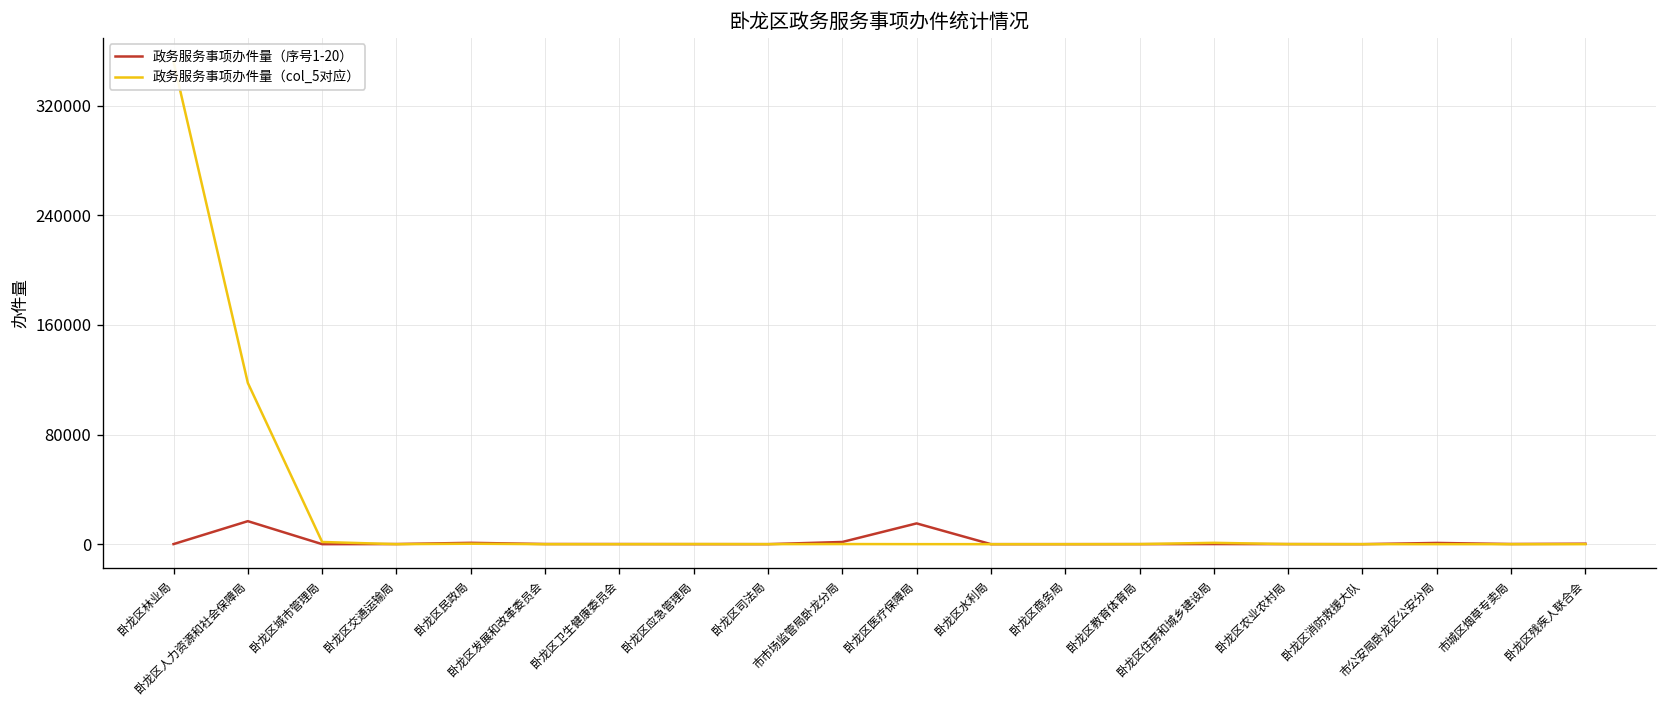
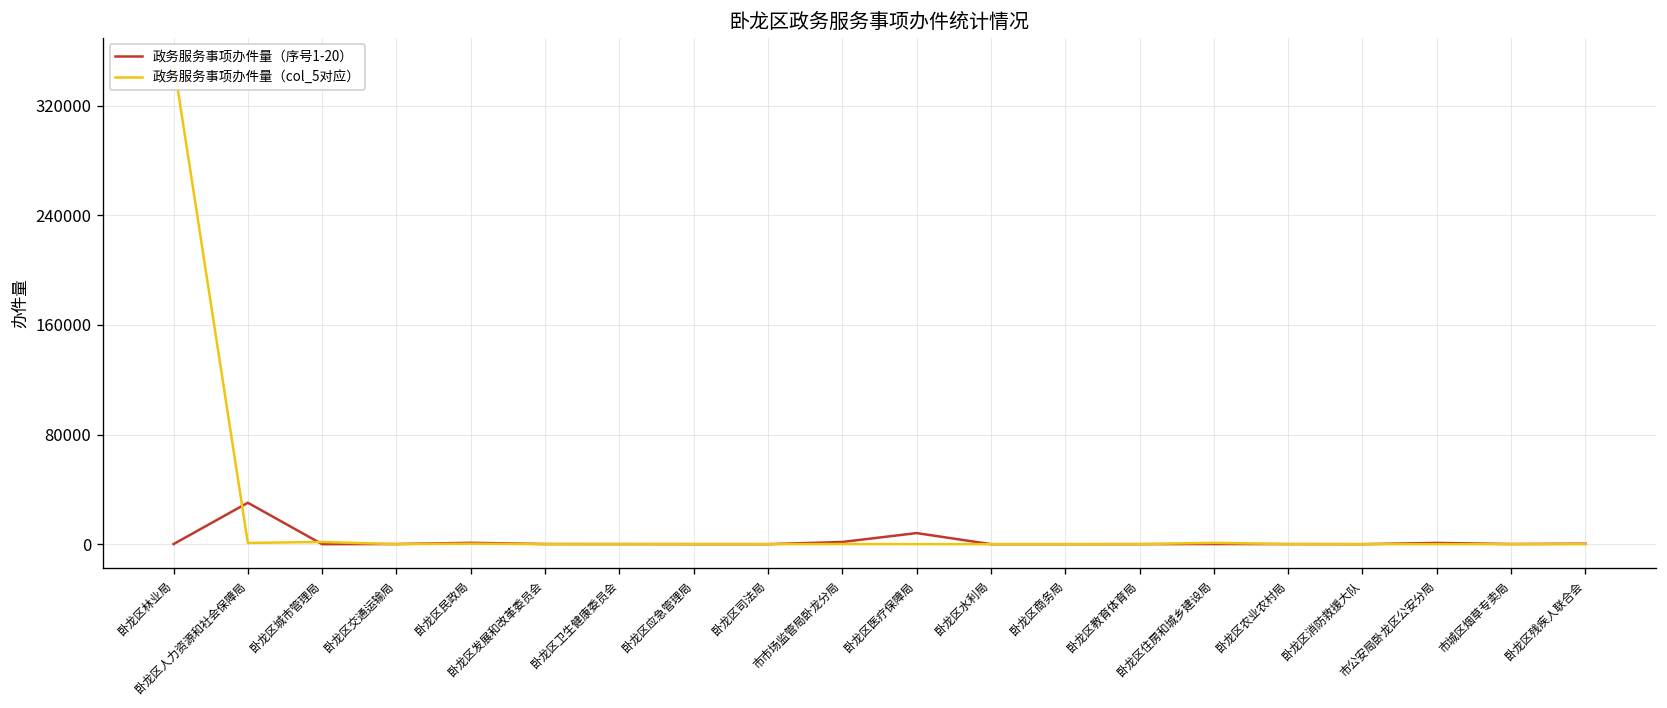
政务服务事项办件量（序号1-20）, 卧龙区人力资源和社会保障局: 17000 -> 30000
政务服务事项办件量（col_5对应）, 卧龙区人力资源和社会保障局: 118000 -> 1000
政务服务事项办件量（序号1-20）, 卧龙区医疗保障局: 15000 -> 8000
